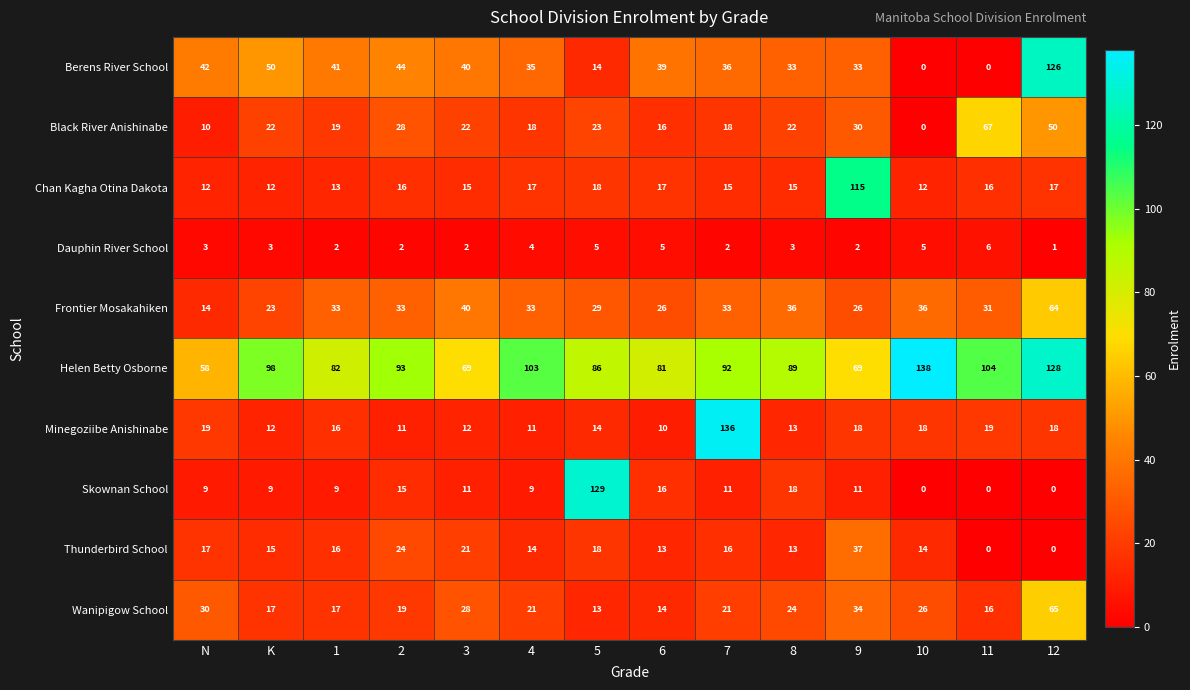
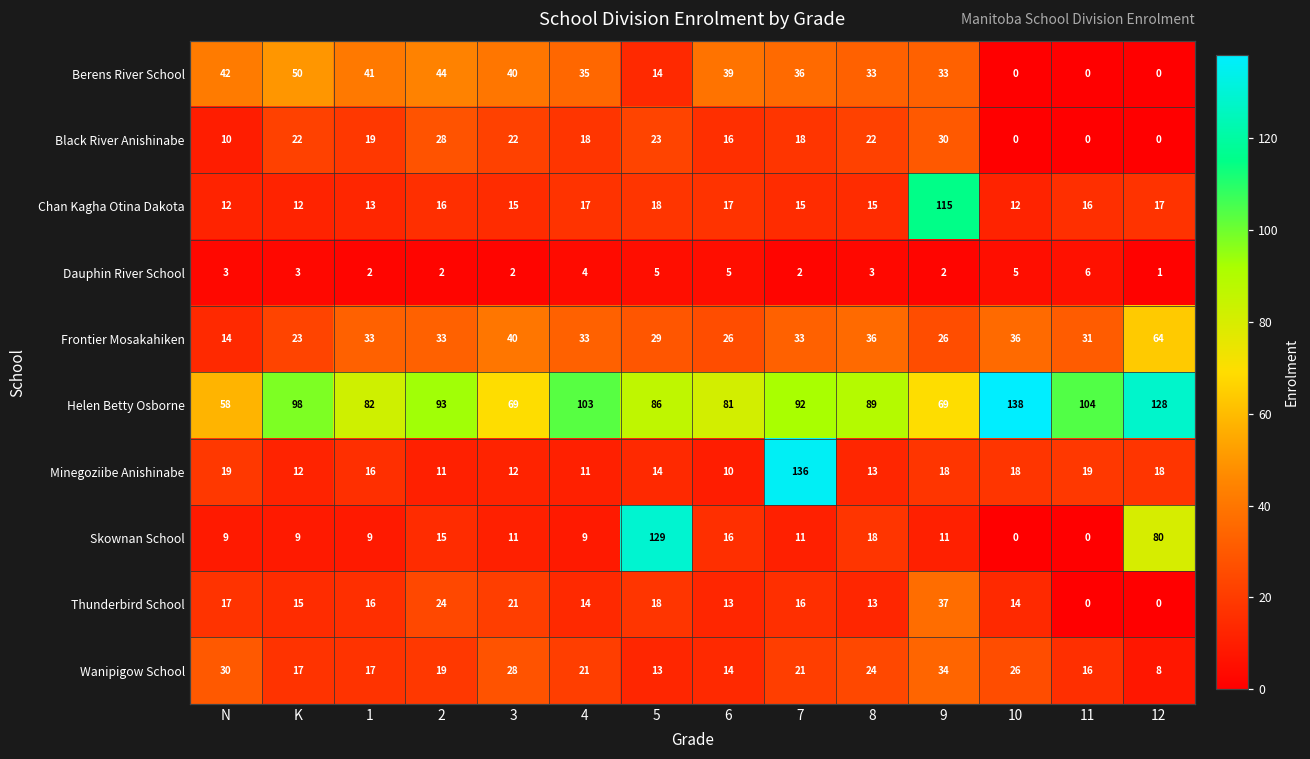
Berens River School, 12: 126 -> 0
Black River Anishinabe, 11: 67 -> 0
Black River Anishinabe, 12: 50 -> 0
Skownan School, 12: 0 -> 80
Wanipigow School, 12: 65 -> 8
